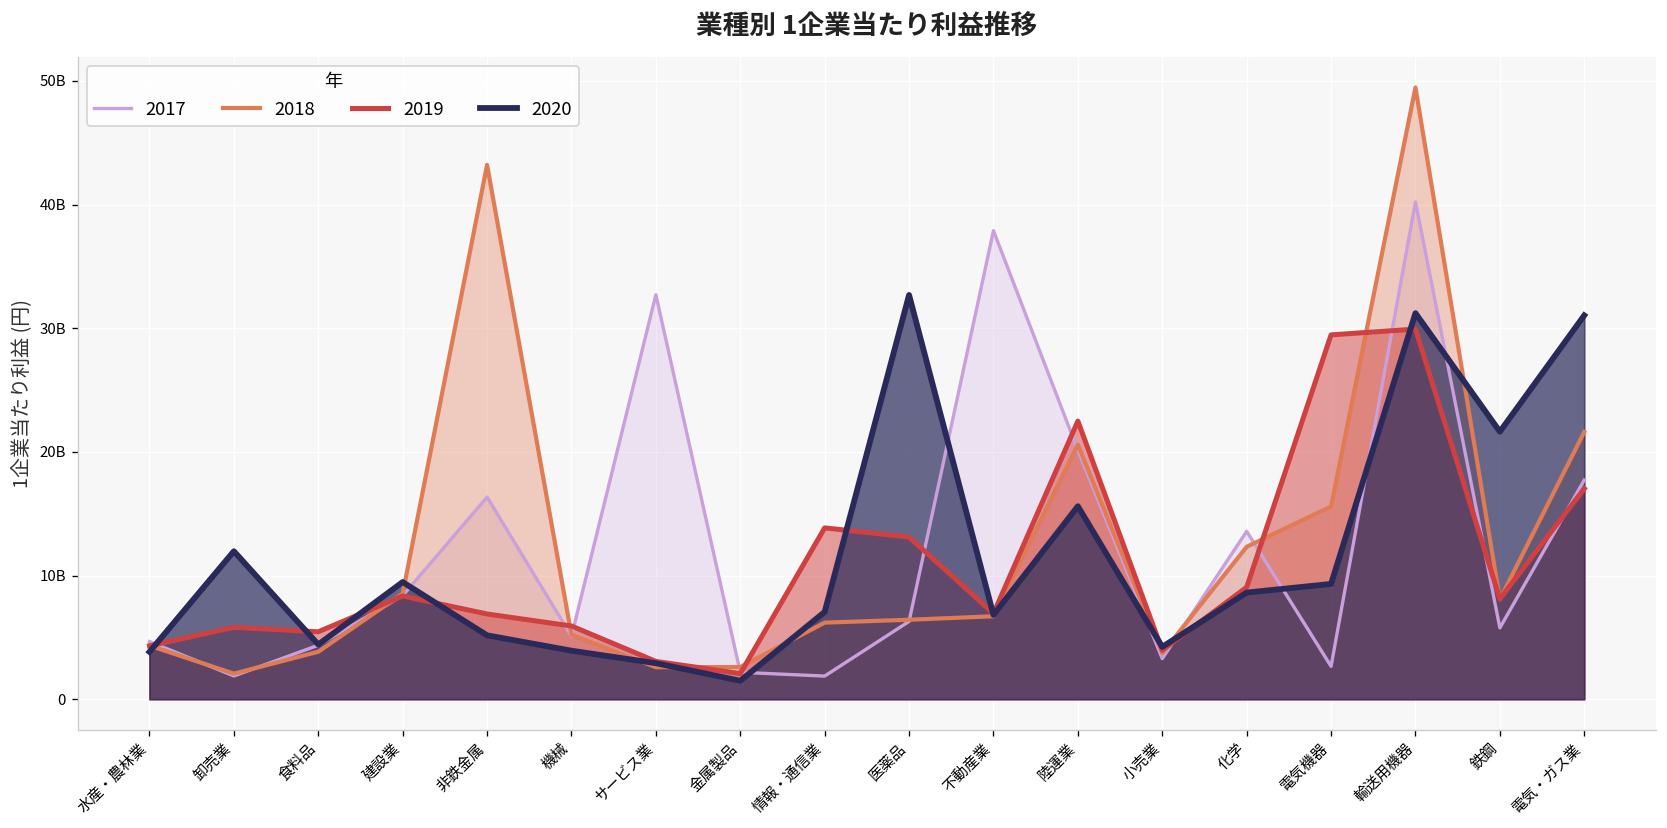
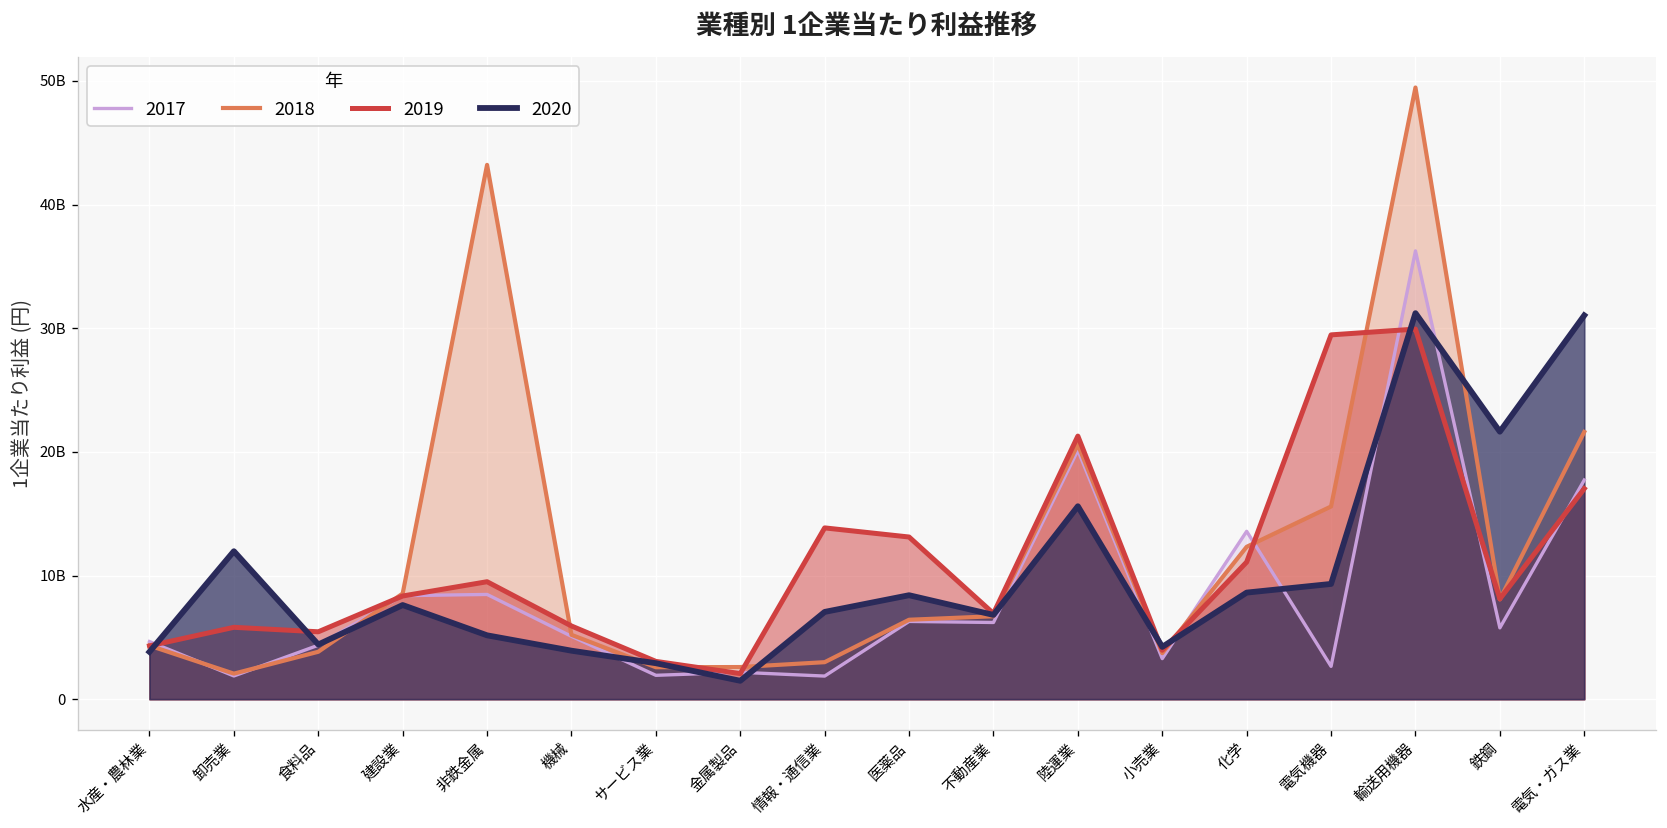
2020, 建設業: 9500000000 -> 7600000000
2017, 非鉄金属: 16300000000 -> 8500000000
2019, 非鉄金属: 6900000000 -> 9500000000
2017, サービス業: 32700000000 -> 1900000000
2018, 情報・通信業: 6200000000 -> 3000000000
2020, 医薬品: 32700000000 -> 8400000000
2017, 不動産業: 37900000000 -> 6200000000
2019, 陸運業: 22500000000 -> 21300000000
2019, 化学: 9100000000 -> 11100000000
2017, 輸送用機器: 40200000000 -> 36300000000
